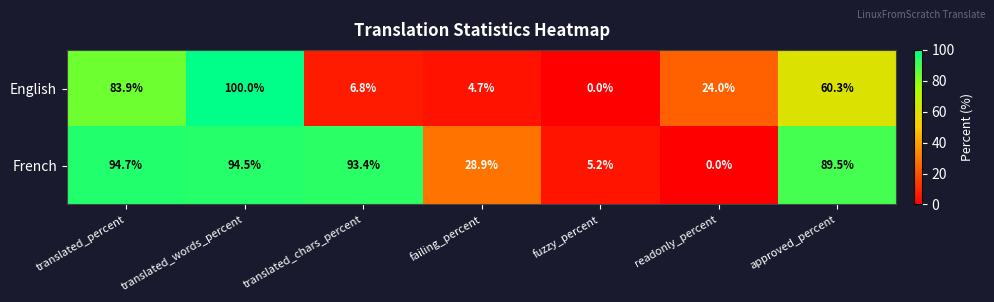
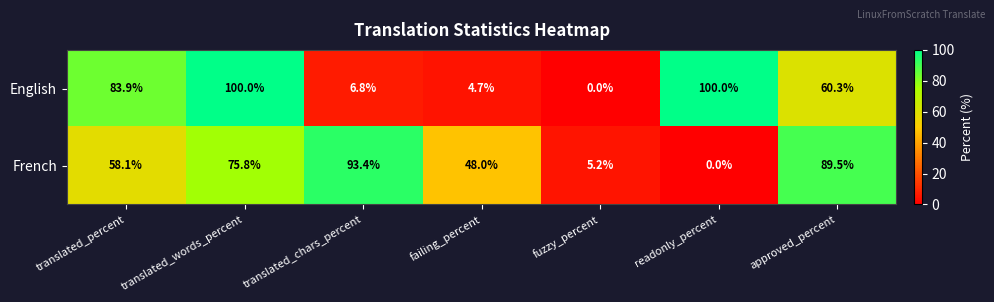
English, readonly_percent: 24.0% -> 100.0%
French, translated_percent: 94.7% -> 58.1%
French, translated_words_percent: 94.5% -> 75.8%
French, failing_percent: 28.9% -> 48.0%
